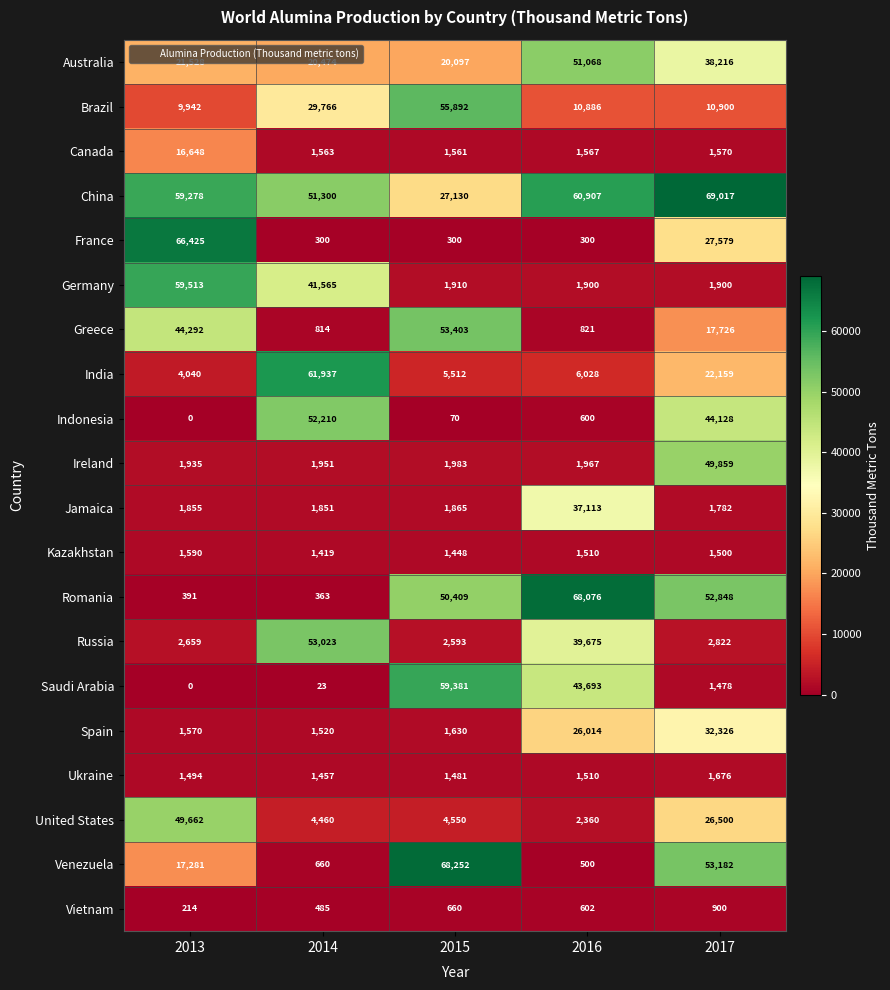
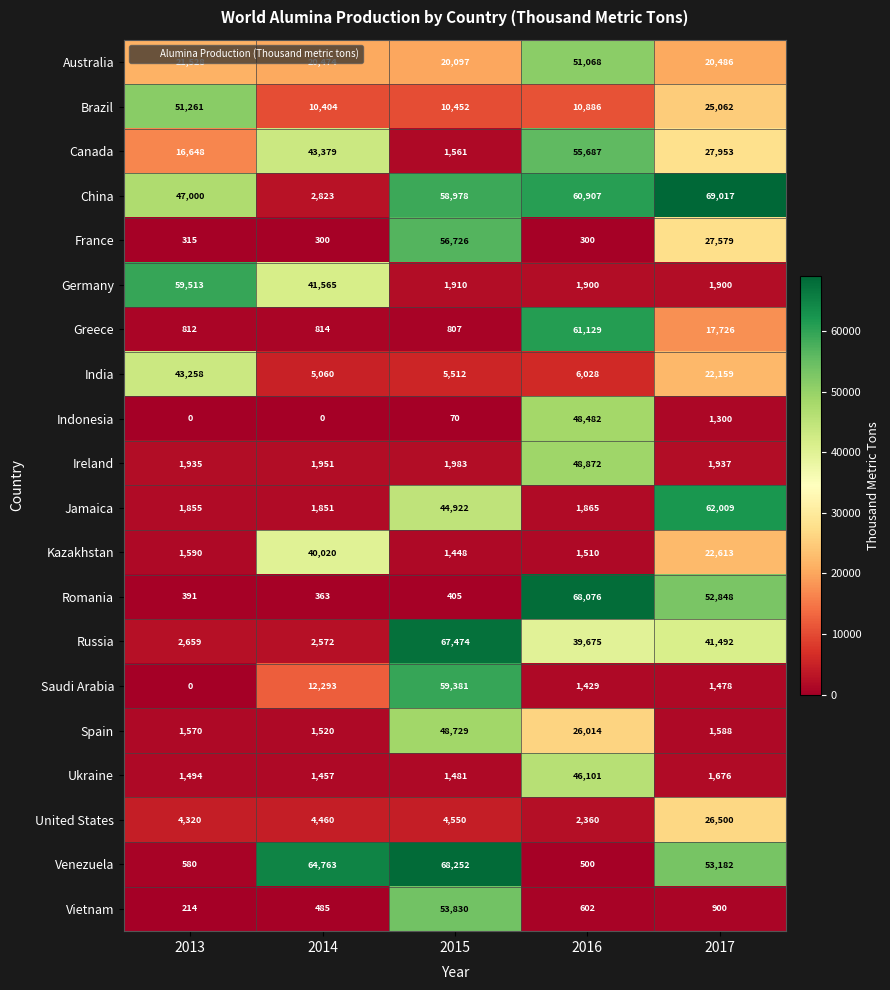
Australia, 2017: 38,216 -> 20,486
Brazil, 2013: 9,942 -> 51,261
Brazil, 2014: 29,766 -> 10,404
Brazil, 2015: 55,892 -> 10,452
Brazil, 2017: 10,900 -> 25,062
Canada, 2014: 1,563 -> 43,379
Canada, 2016: 1,567 -> 55,687
Canada, 2017: 1,570 -> 27,953
China, 2013: 59,278 -> 47,000
China, 2014: 51,300 -> 2,823
China, 2015: 27,130 -> 58,978
France, 2013: 66,425 -> 315
France, 2015: 300 -> 56,726
Greece, 2013: 44,292 -> 812
Greece, 2015: 53,403 -> 807
Greece, 2016: 821 -> 61,129
India, 2013: 4,040 -> 43,258
India, 2014: 61,937 -> 5,060
Indonesia, 2014: 52,210 -> 0
Indonesia, 2016: 600 -> 48,482
Indonesia, 2017: 44,128 -> 1,300
Ireland, 2016: 1,967 -> 48,872
Ireland, 2017: 49,859 -> 1,937
Jamaica, 2015: 1,865 -> 44,922
Jamaica, 2016: 37,113 -> 1,865
Jamaica, 2017: 1,782 -> 62,009
Kazakhstan, 2014: 1,419 -> 40,020
Kazakhstan, 2017: 1,500 -> 22,613
Romania, 2015: 50,409 -> 405
Russia, 2014: 53,023 -> 2,572
Russia, 2015: 2,593 -> 67,474
Russia, 2017: 2,822 -> 41,492
Saudi Arabia, 2014: 23 -> 12,293
Saudi Arabia, 2016: 43,693 -> 1,429
Spain, 2015: 1,630 -> 48,729
Spain, 2017: 32,326 -> 1,588
Ukraine, 2016: 1,510 -> 46,101
United States, 2013: 49,662 -> 4,320
Venezuela, 2013: 17,281 -> 580
Venezuela, 2014: 660 -> 64,763
Vietnam, 2015: 660 -> 53,830
